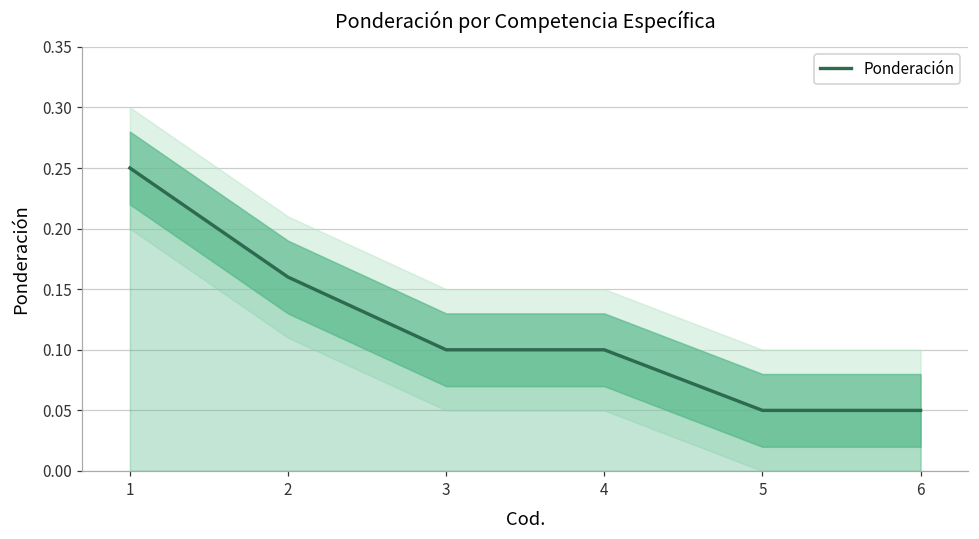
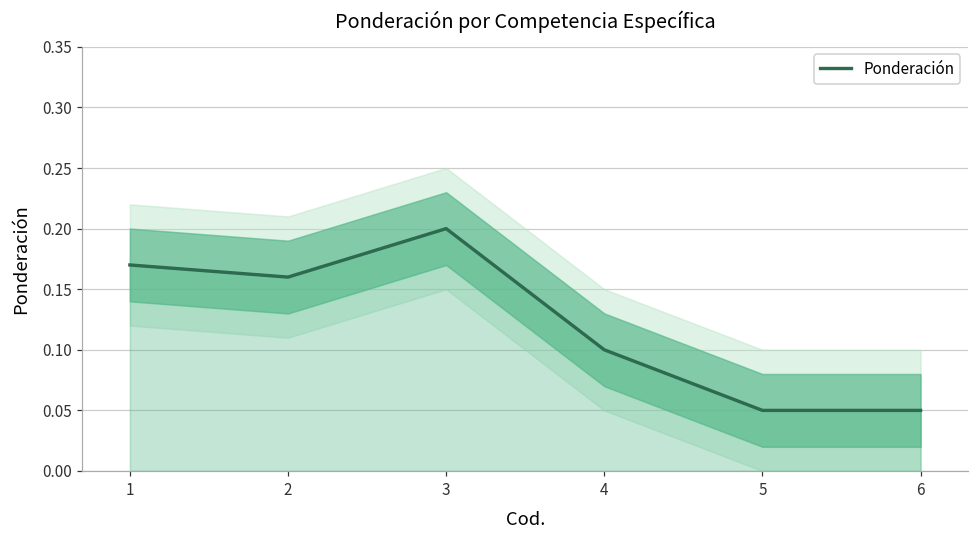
Ponderación, 1: 0.25 -> 0.17
Ponderación, 3: 0.1 -> 0.2
